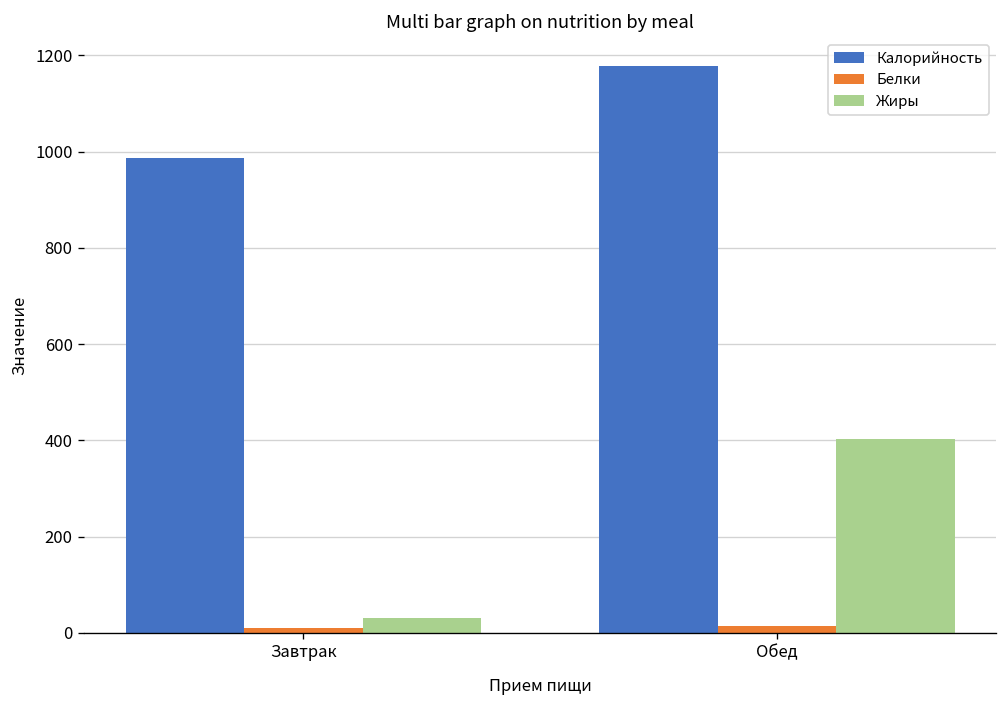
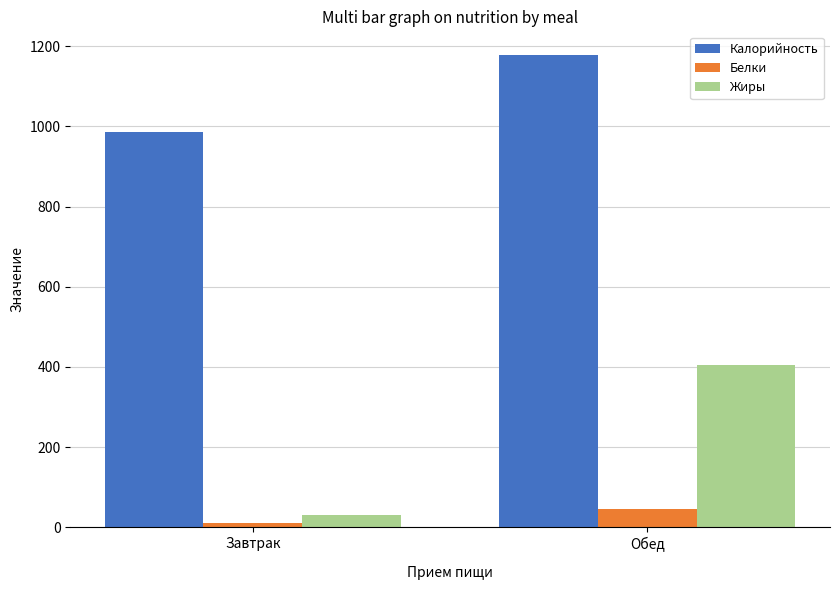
Белки, Обед: 10 -> 50
